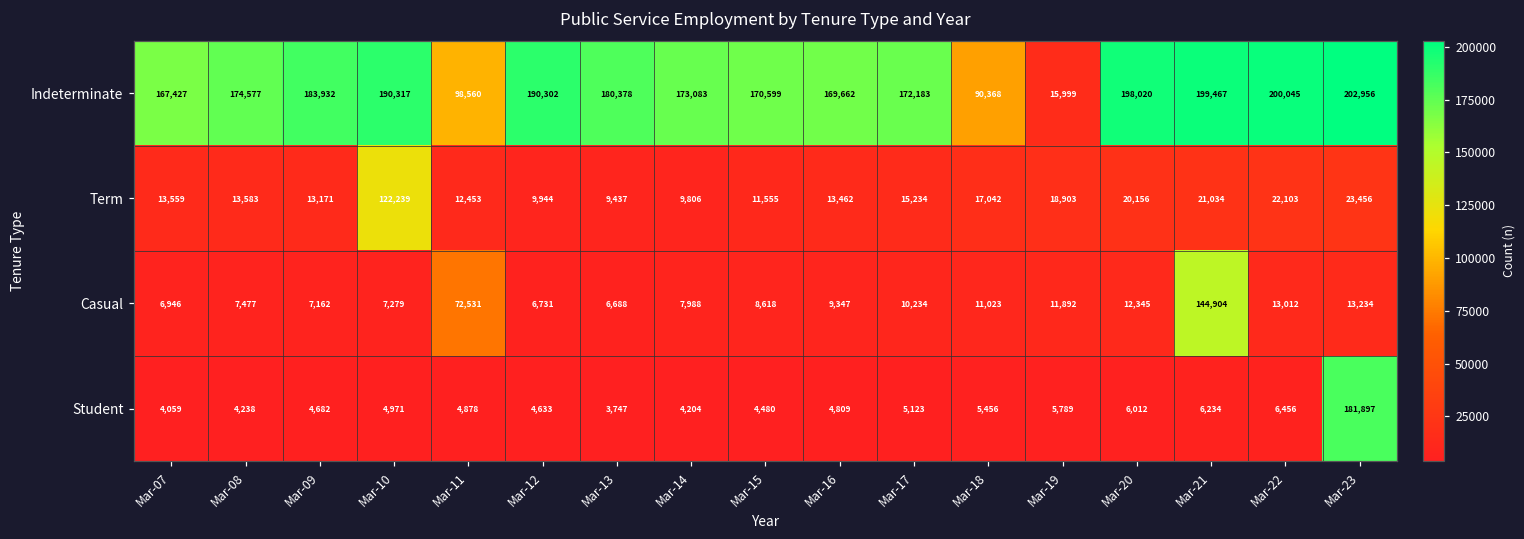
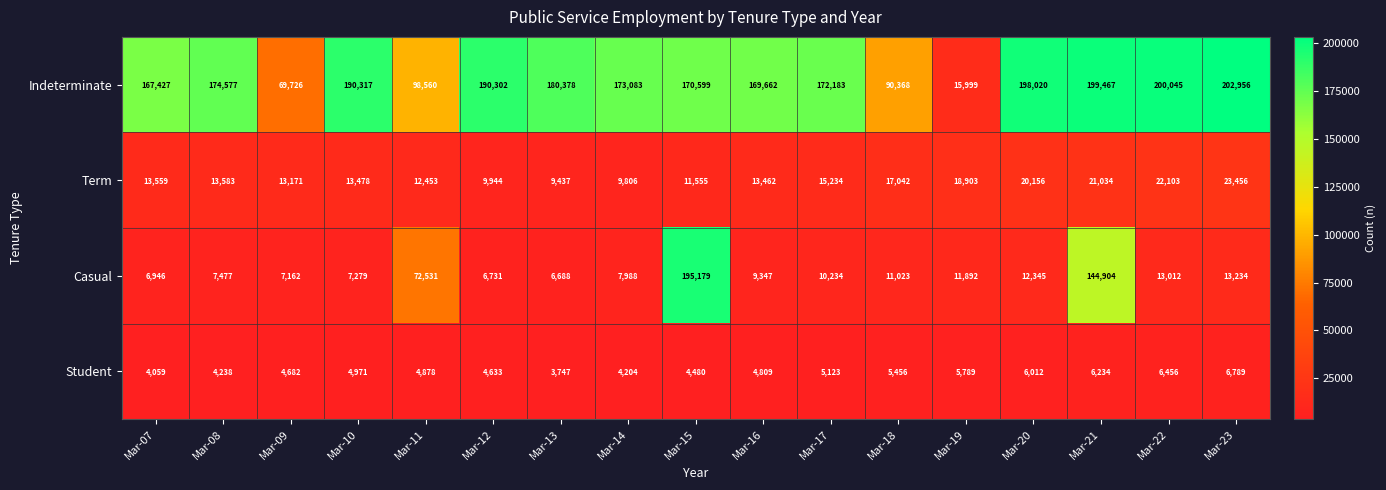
Indeterminate, Mar-09: 183,932 -> 69,726
Term, Mar-10: 122,239 -> 13,478
Casual, Mar-15: 8,618 -> 195,179
Student, Mar-23: 181,897 -> 6,789
